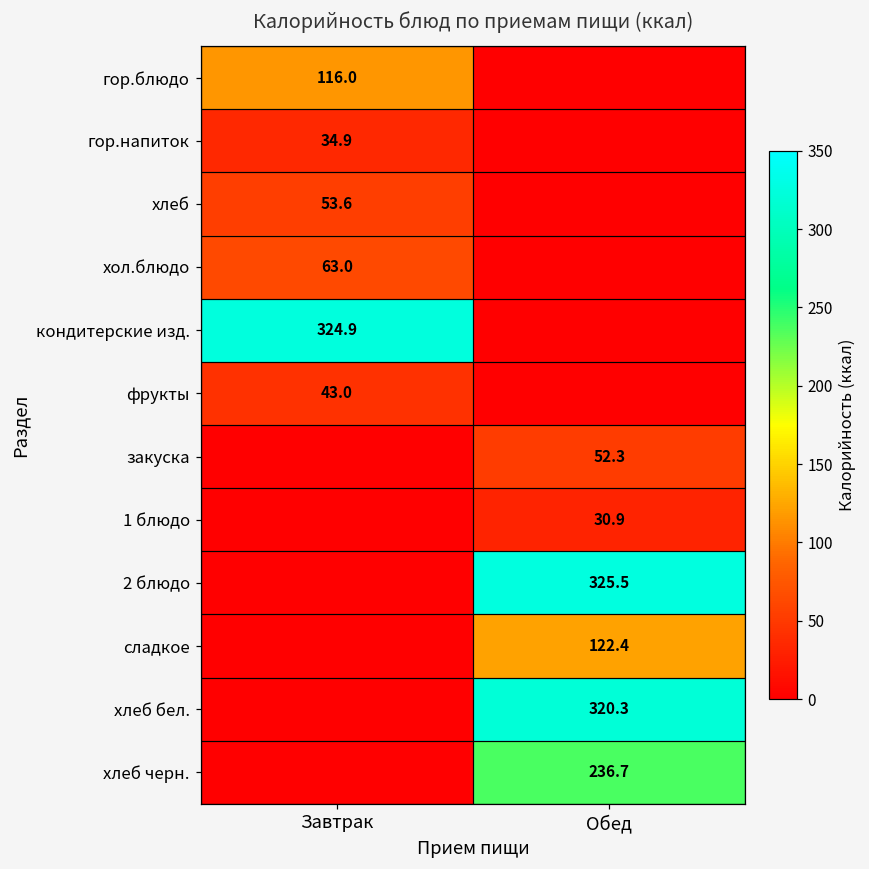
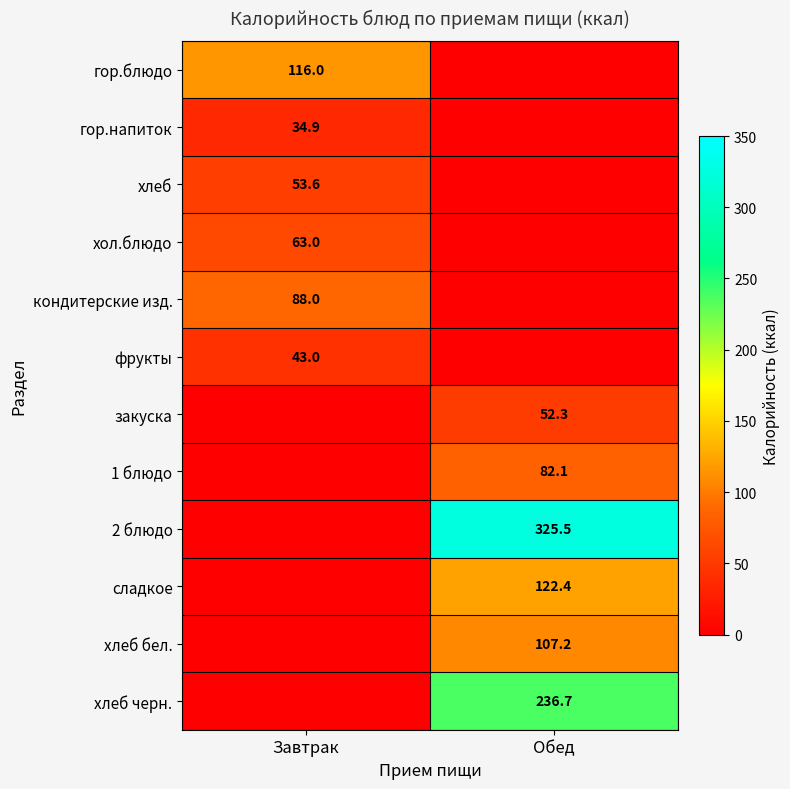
кондитерские изд., Завтрак: 324.9 -> 88.0
1 блюдо, Обед: 30.9 -> 82.1
хлеб бел., Обед: 320.3 -> 107.2
